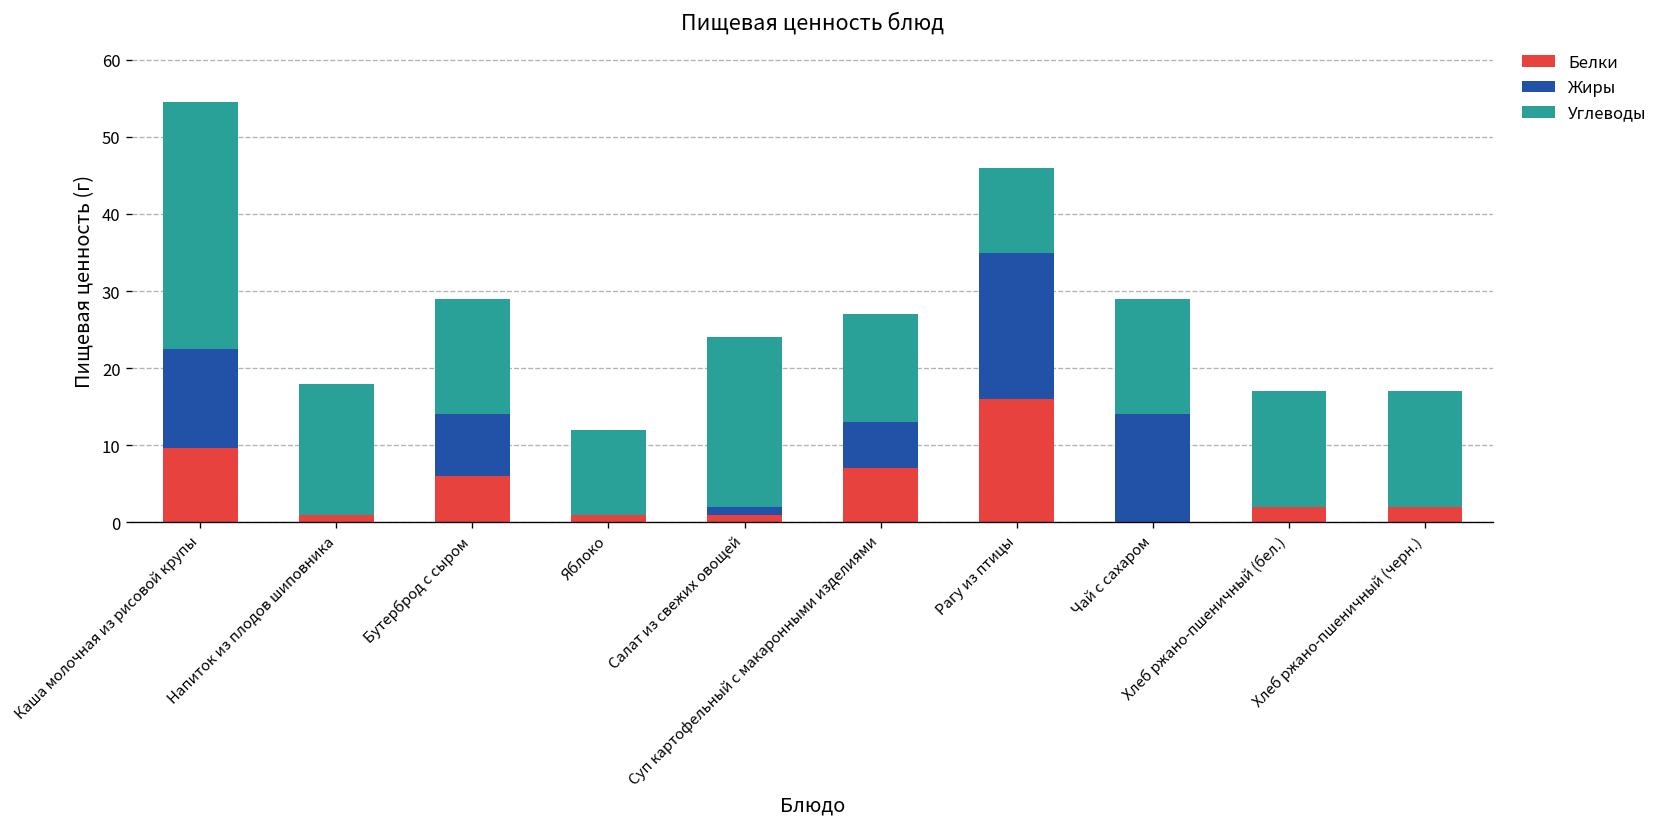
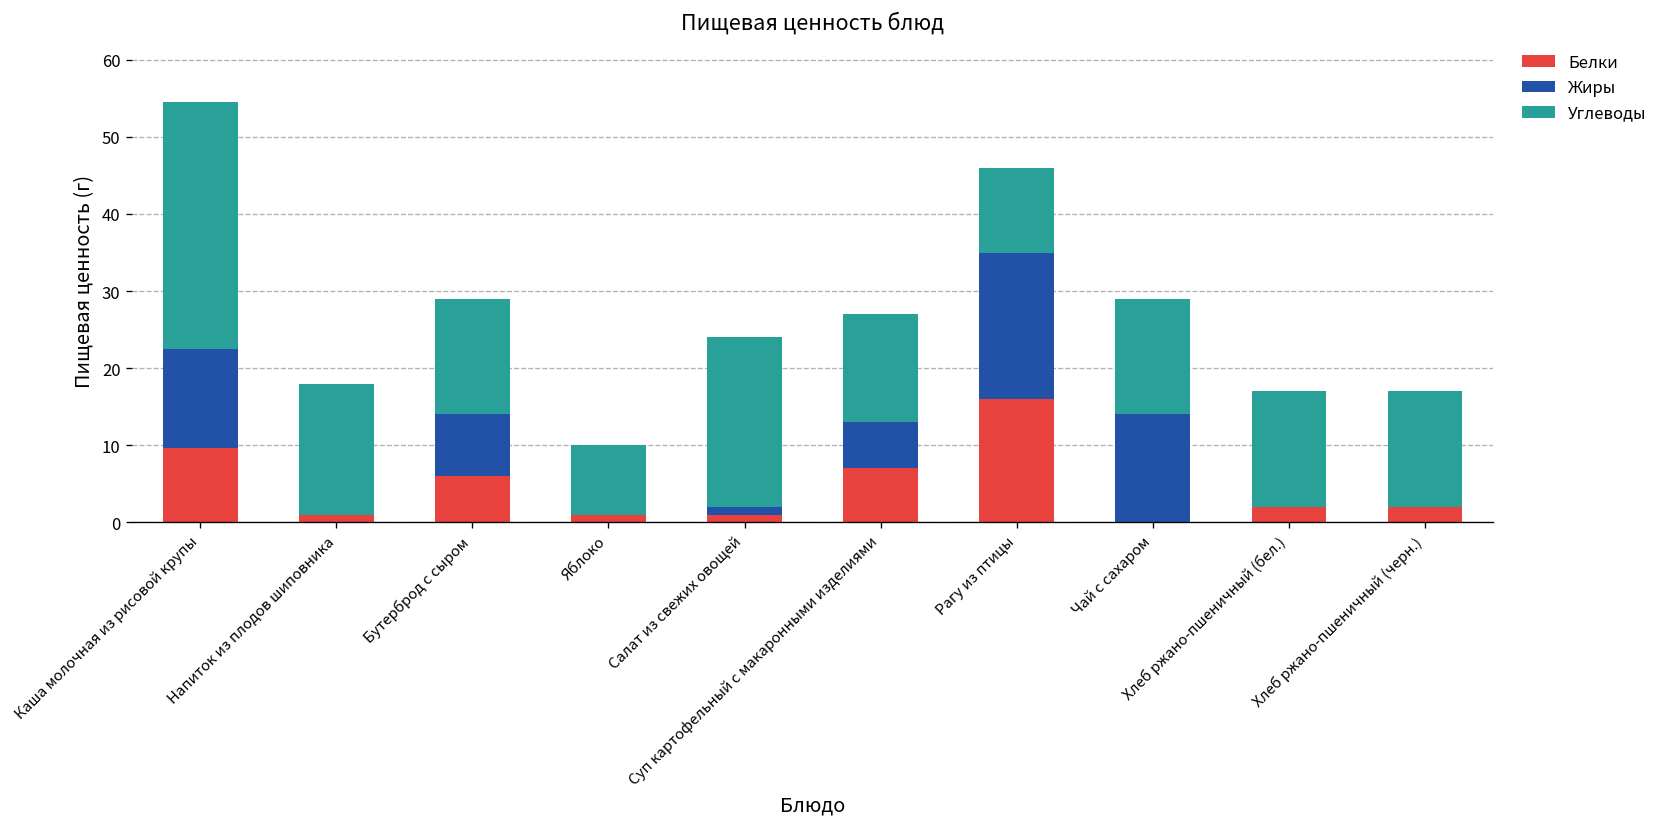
Углеводы, Яблоко: 11 -> 9
